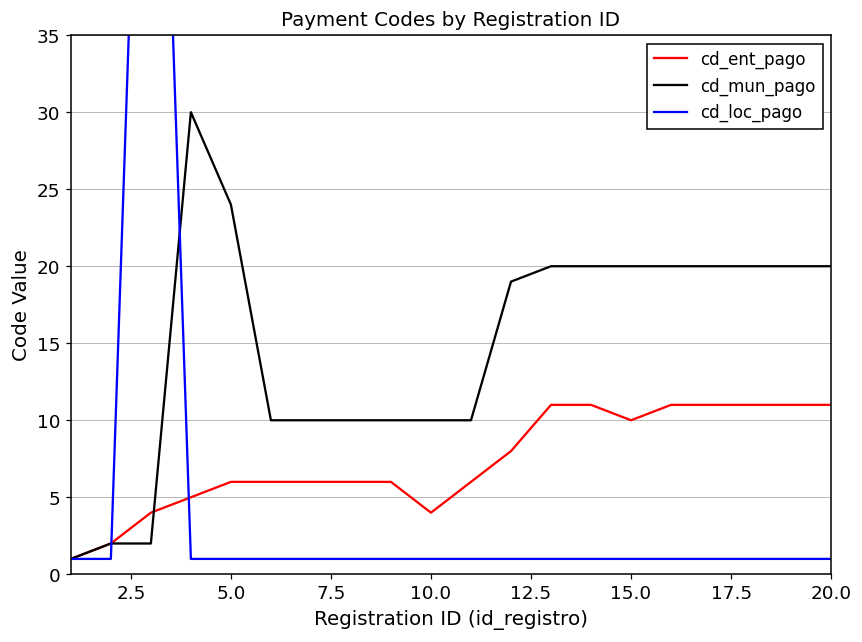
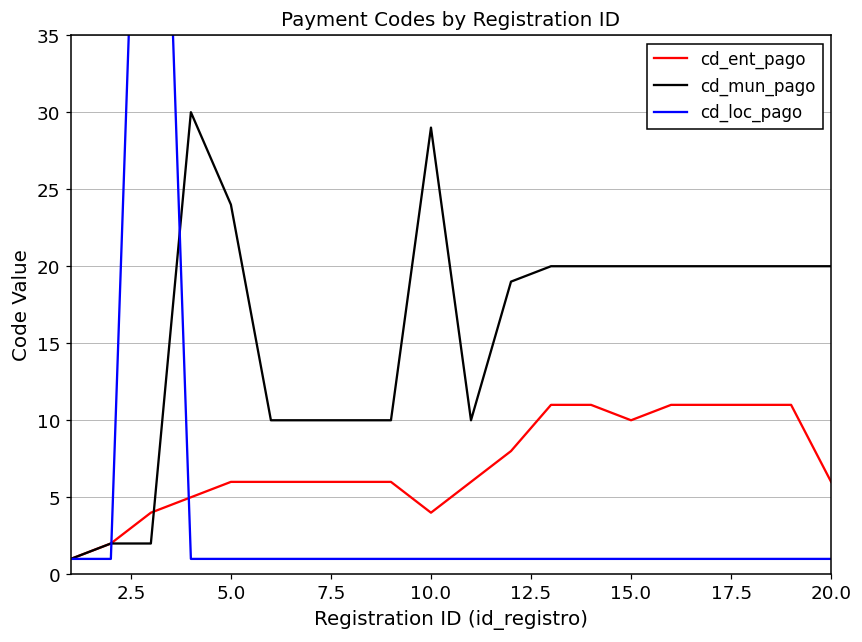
cd_mun_pago, 10.0: 10 -> 29
cd_ent_pago, 20.0: 11 -> 6
